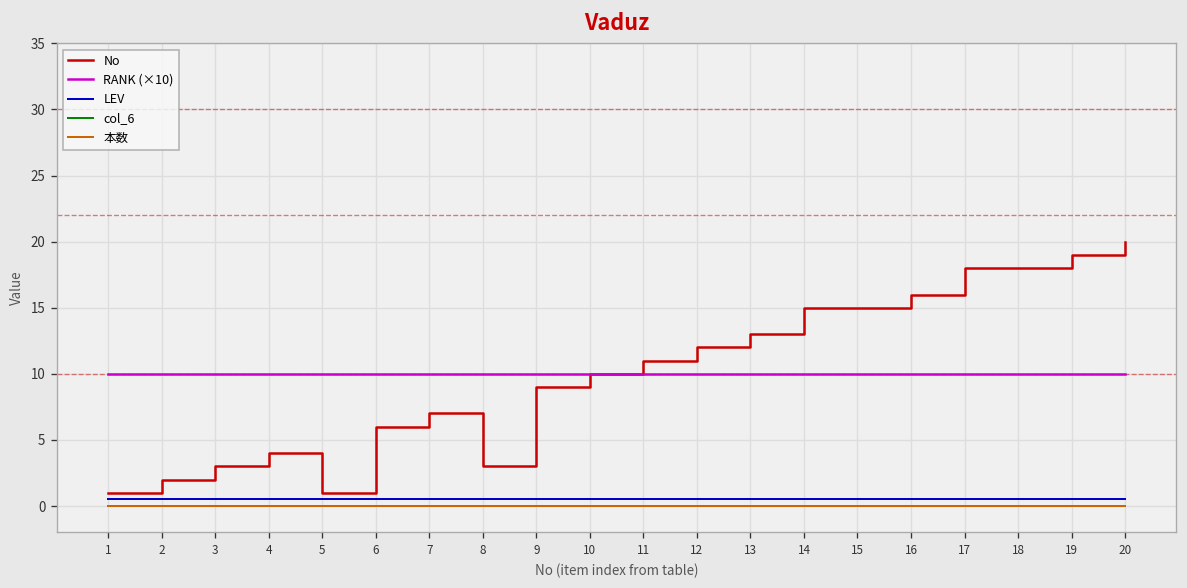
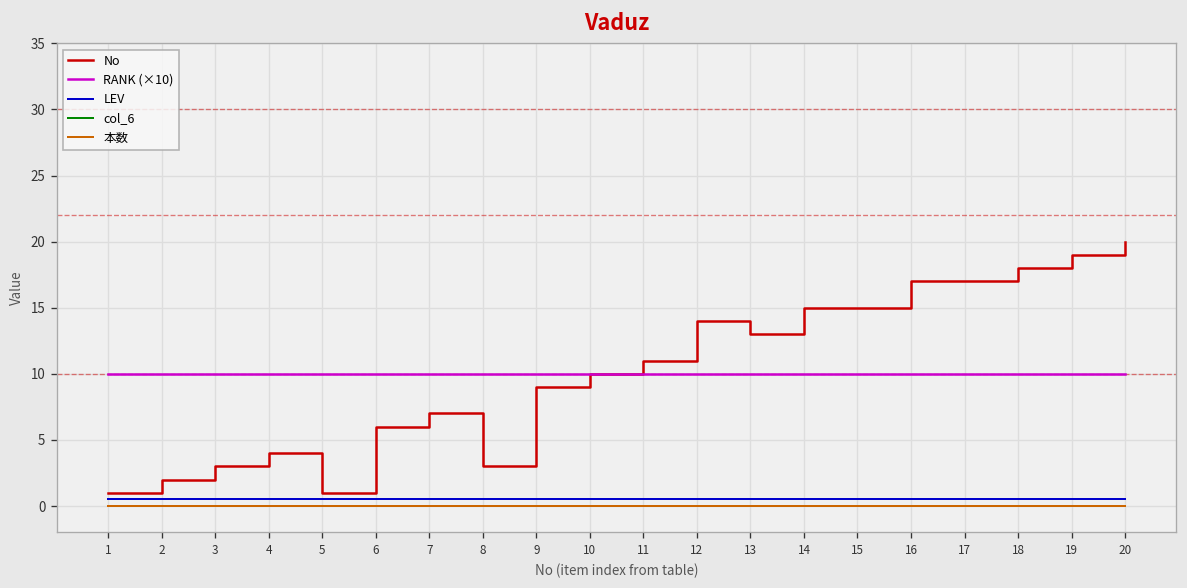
No, 12: 12 -> 14
No, 16: 16 -> 17
No, 17: 18 -> 17
